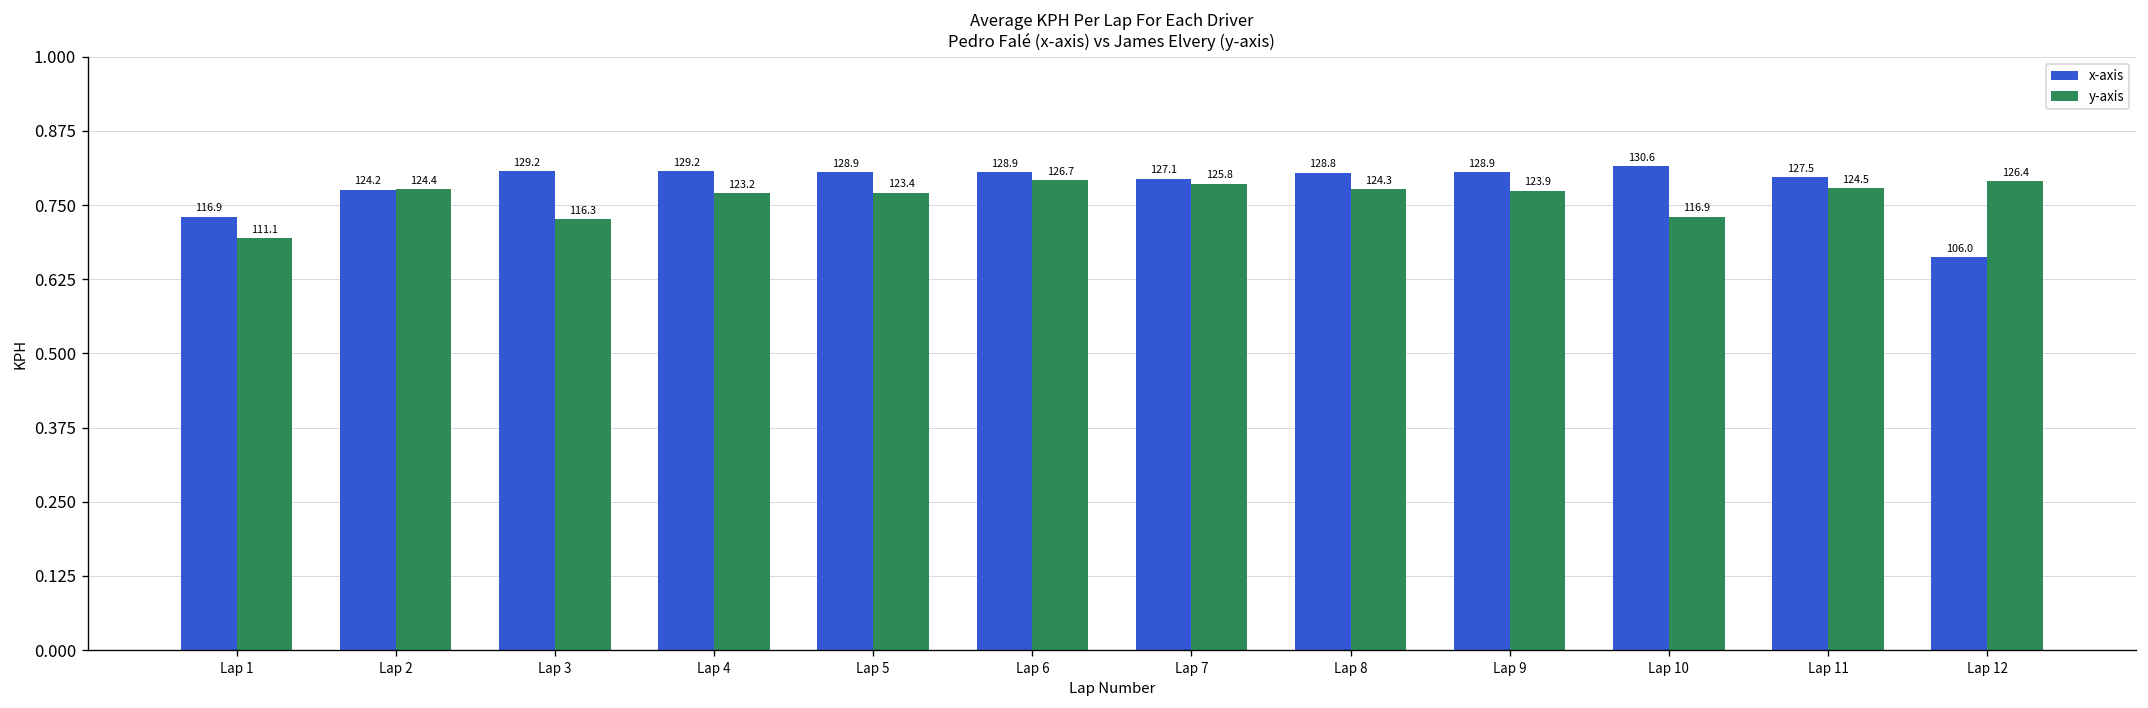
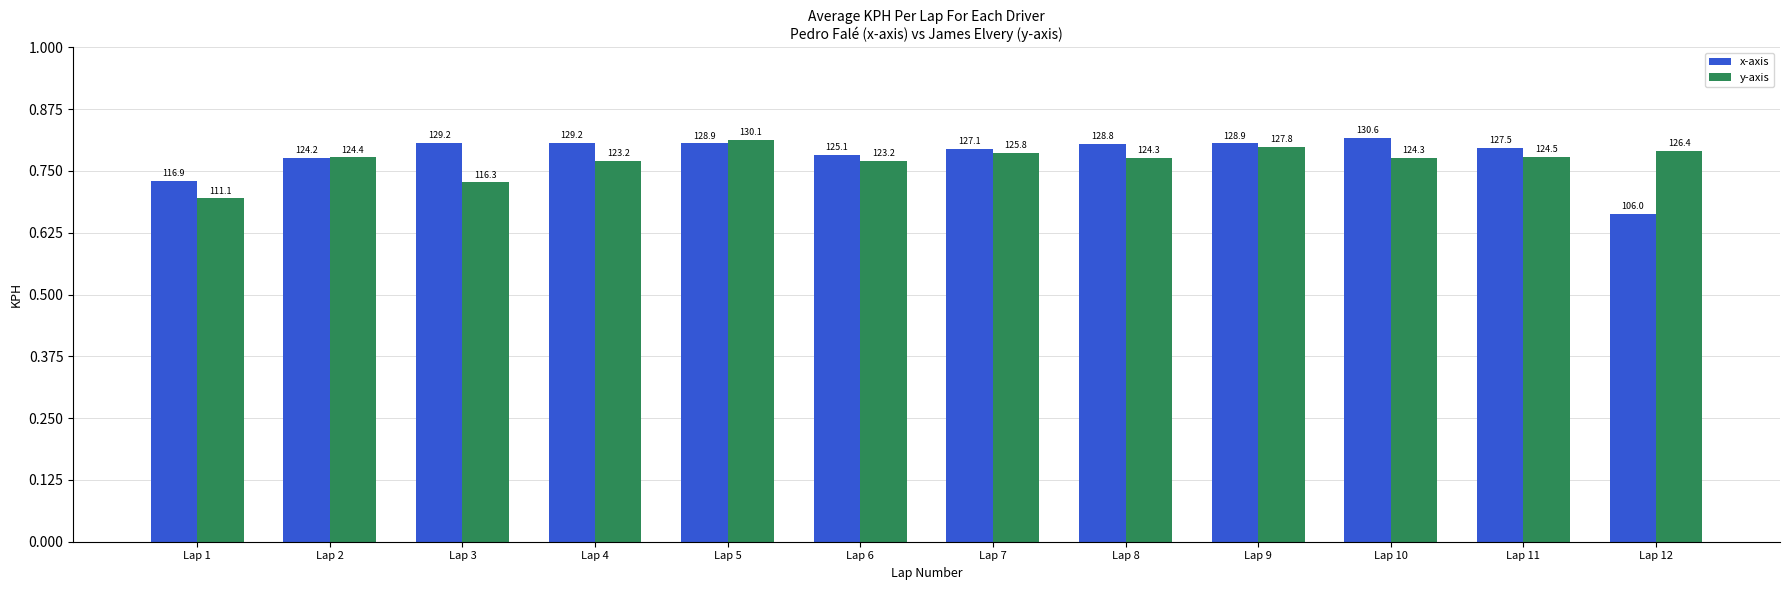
y-axis, Lap 5: 123.4 -> 130.1
x-axis, Lap 6: 128.9 -> 125.1
y-axis, Lap 6: 126.7 -> 123.2
y-axis, Lap 9: 123.9 -> 127.8
y-axis, Lap 10: 116.9 -> 124.3
